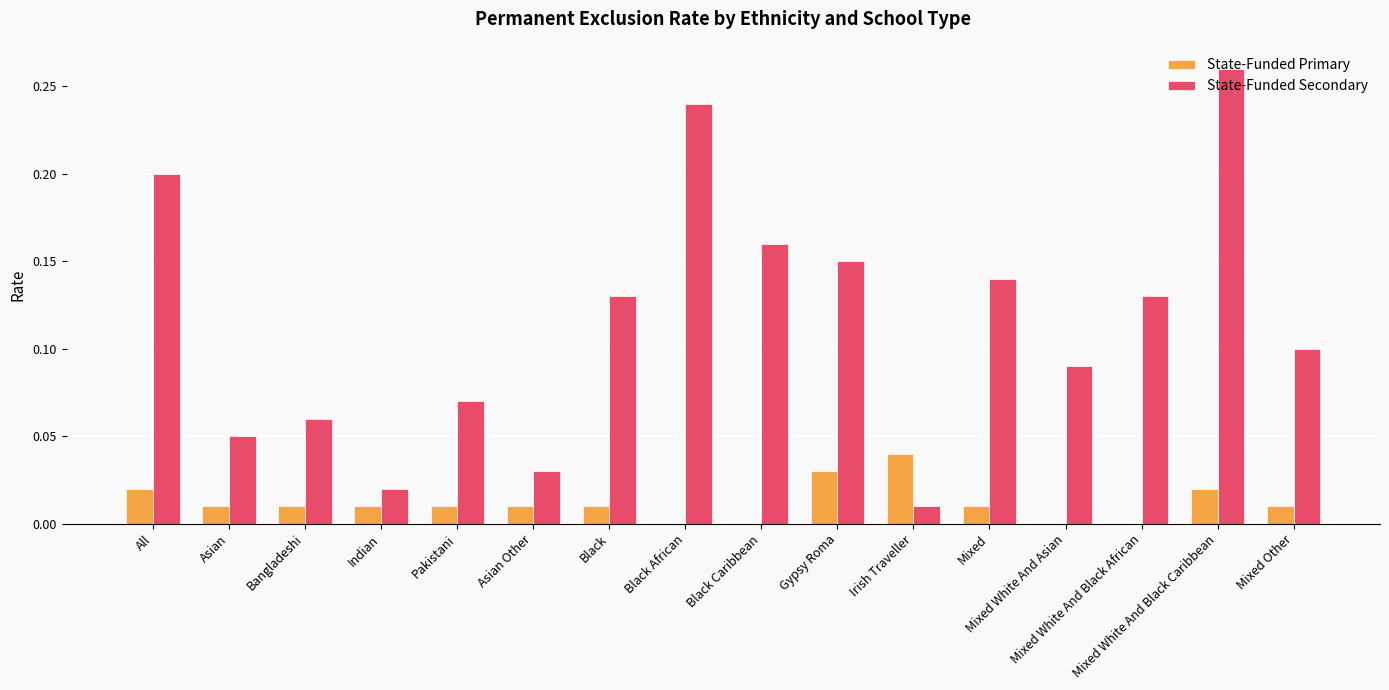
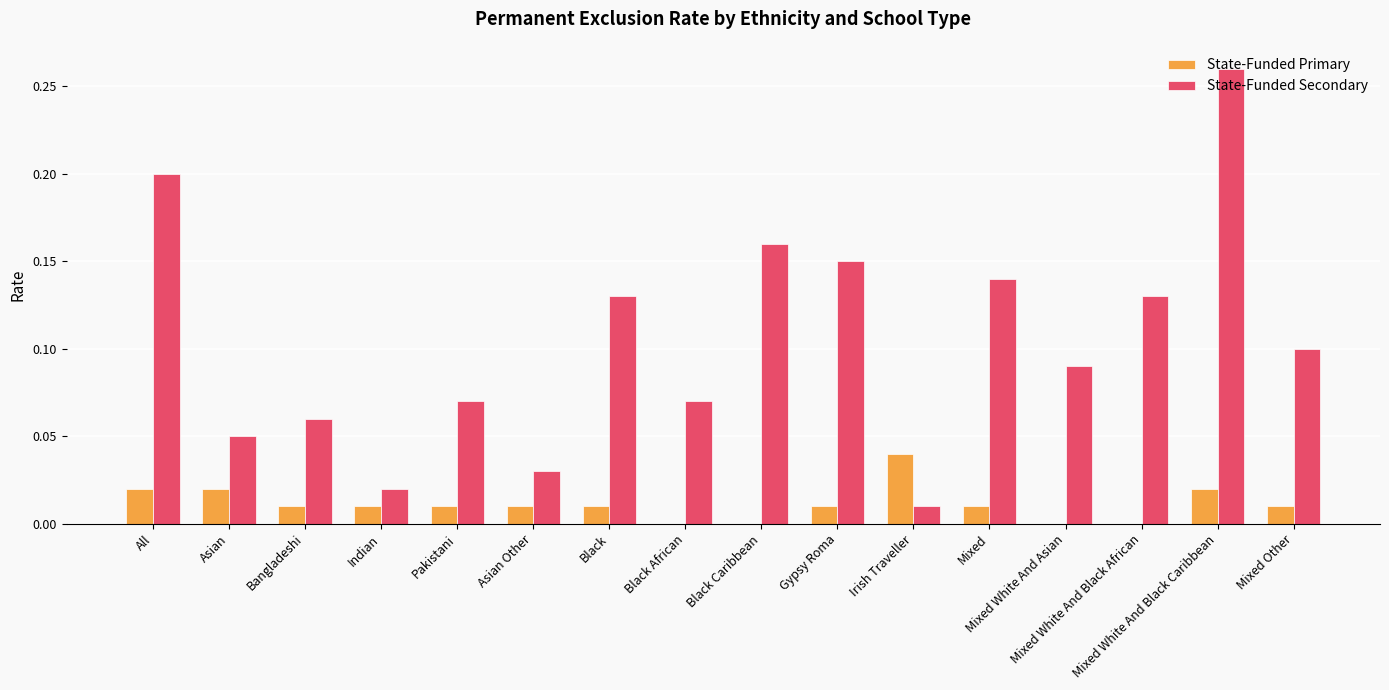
State-Funded Primary, Asian: 0.01 -> 0.02
State-Funded Secondary, Black African: 0.24 -> 0.07
State-Funded Primary, Gypsy Roma: 0.03 -> 0.01
